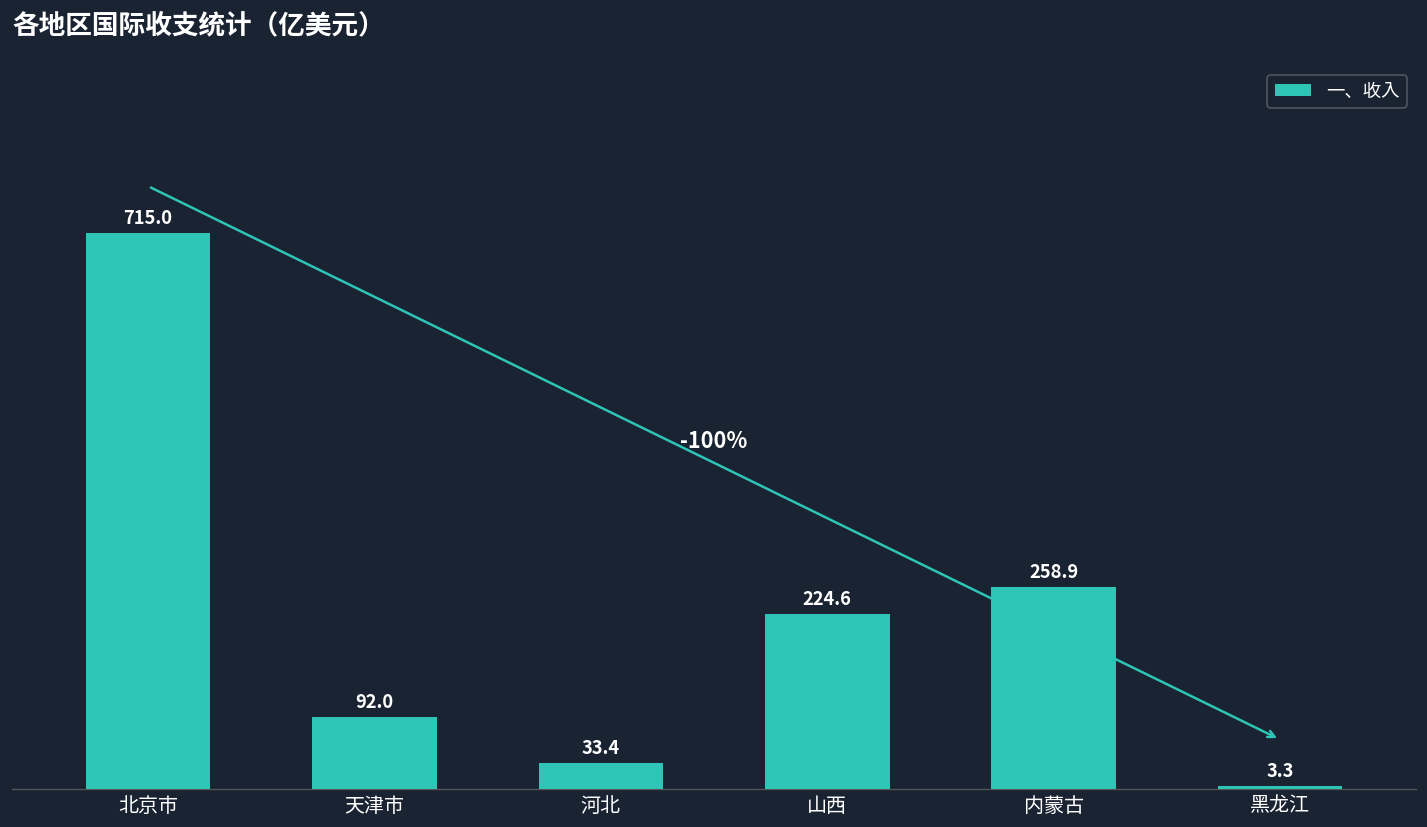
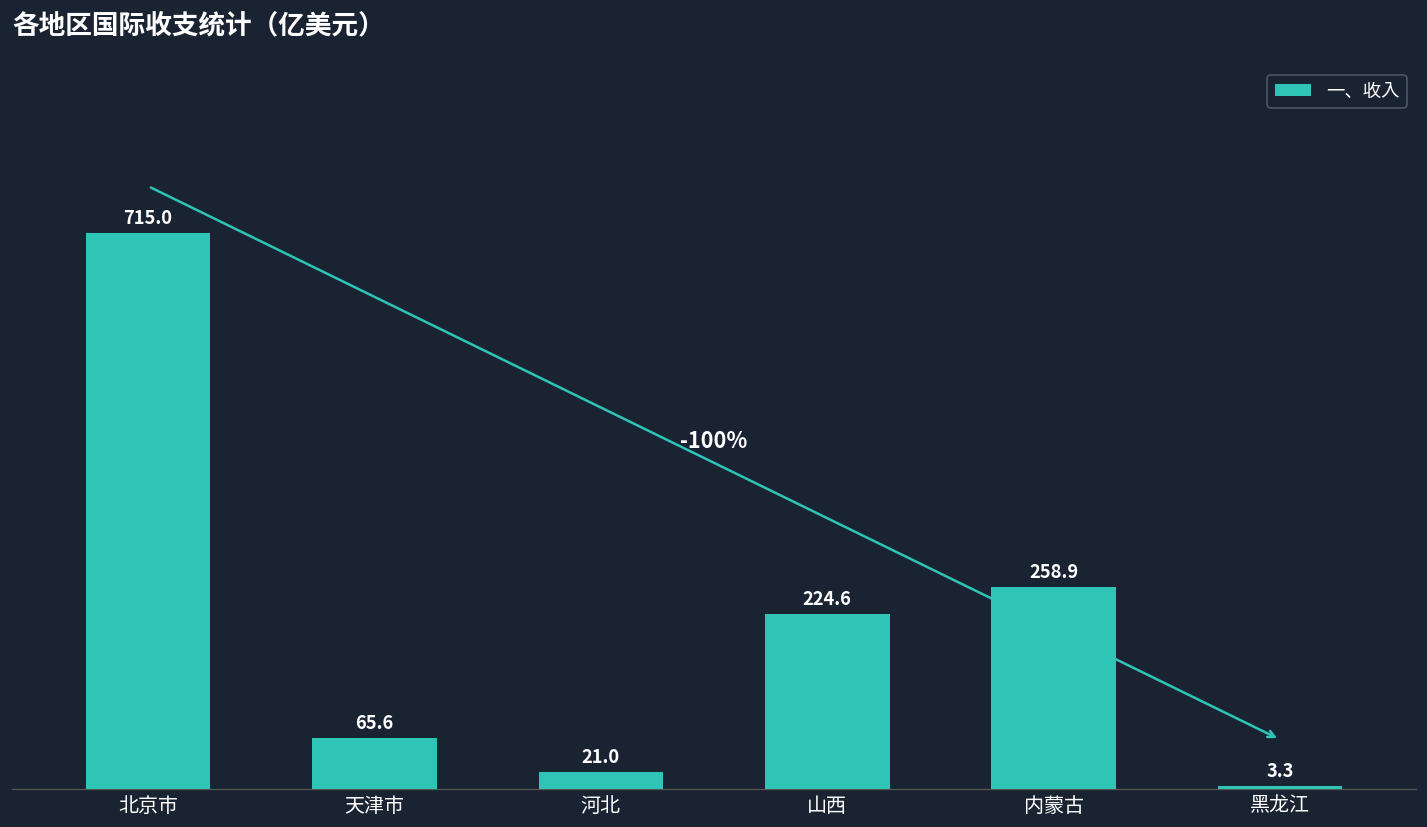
天津市: 92.0 -> 65.6
河北: 33.4 -> 21.0
